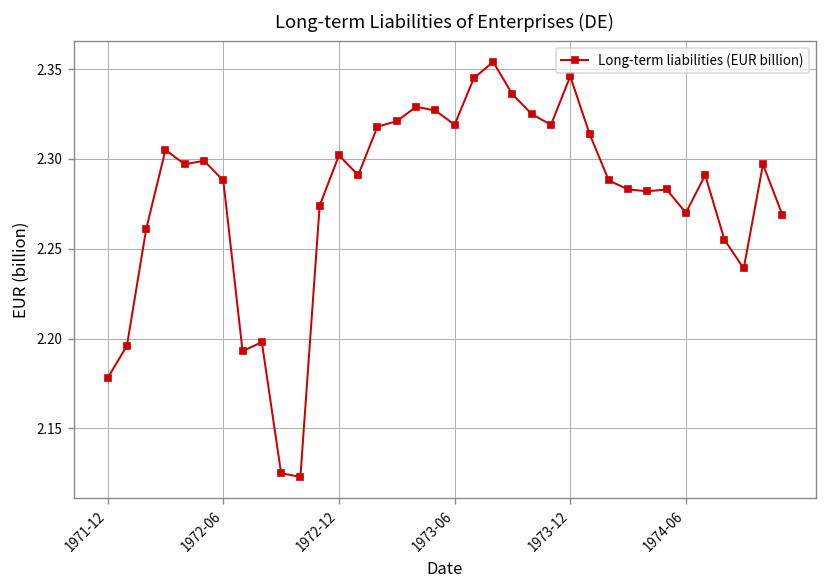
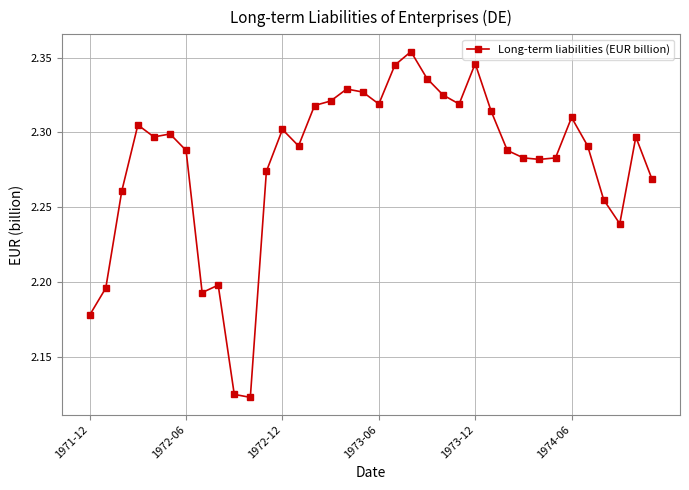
1974-06: 2.27 -> 2.31
